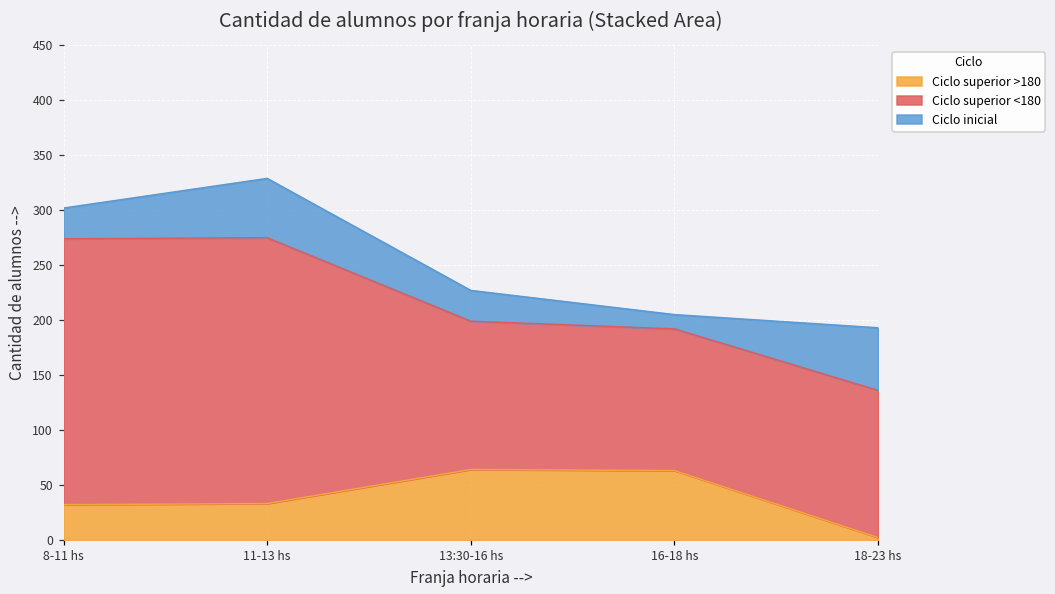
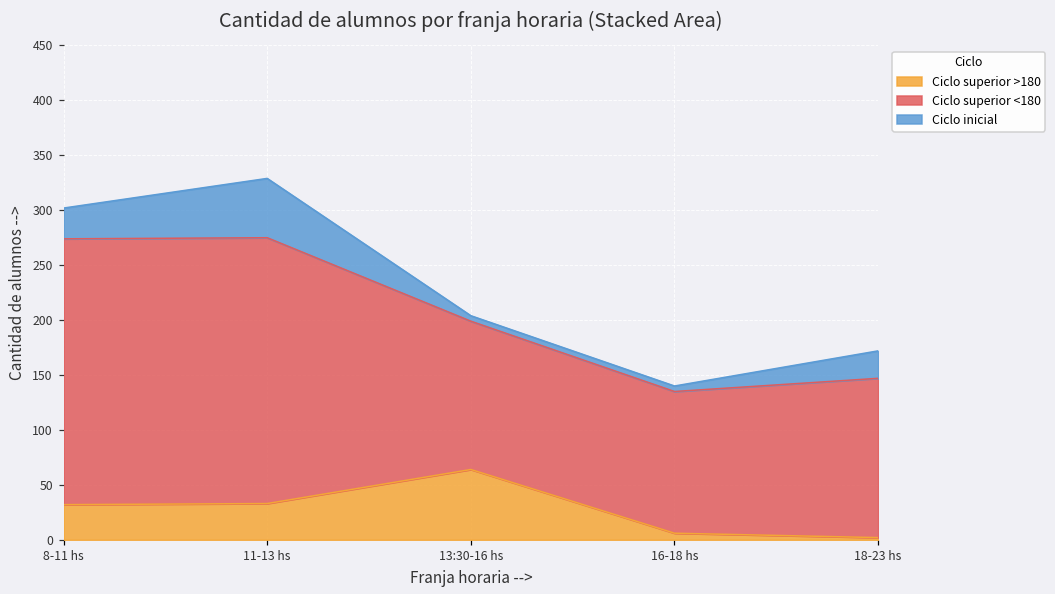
Ciclo inicial, 13:30-16 hs: 30 -> 10
Ciclo superior >180, 16-18 hs: 60 -> 10
Ciclo inicial, 16-18 hs: 13 -> 5
Ciclo superior <180, 18-23 hs: 130 -> 150
Ciclo inicial, 18-23 hs: 60 -> 30
